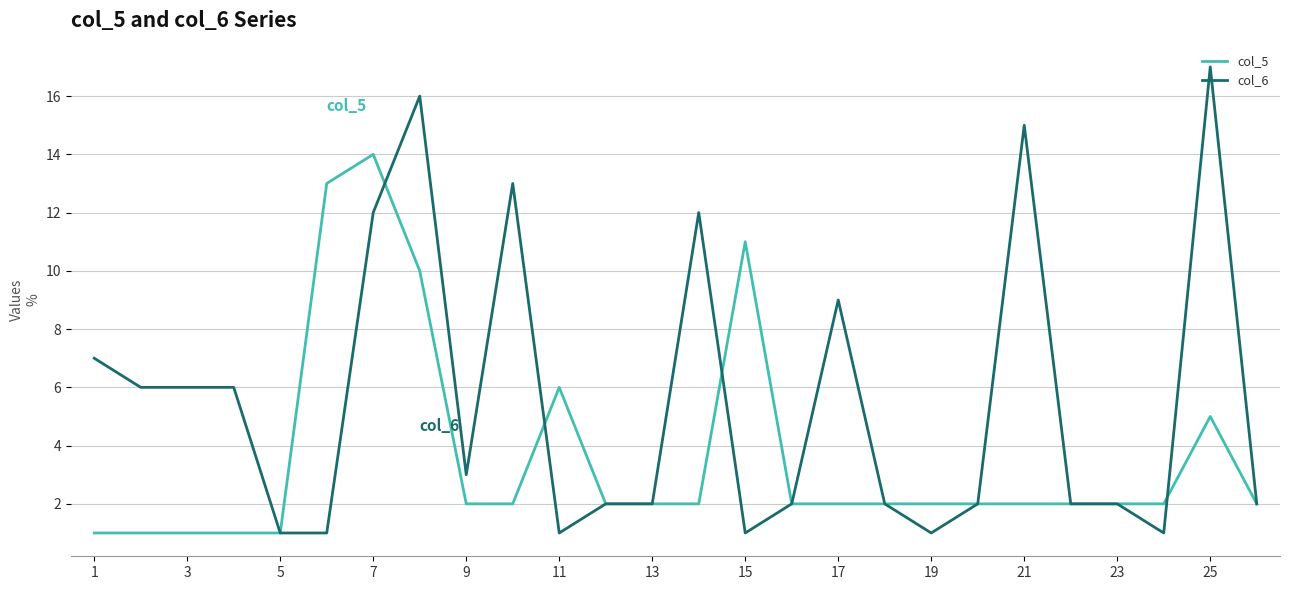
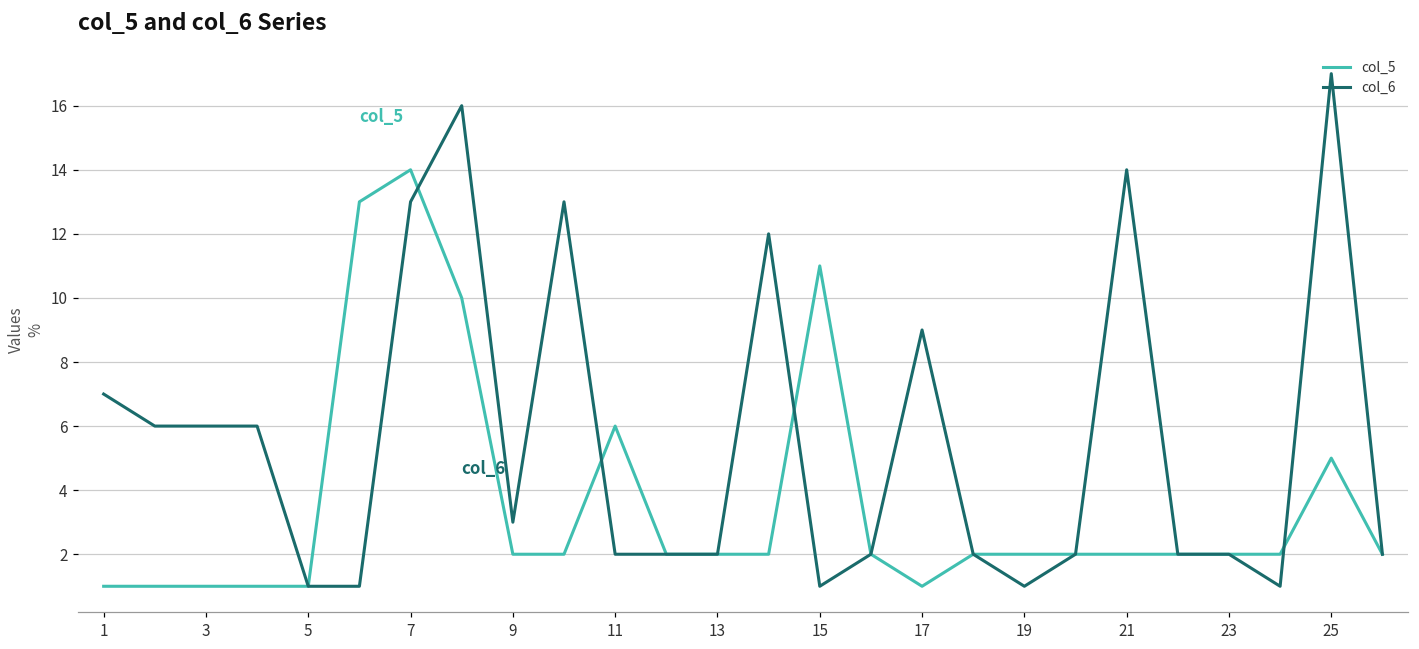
col_6, 7: 12 -> 13
col_6, 11: 1 -> 2
col_5, 17: 2 -> 1
col_6, 21: 15 -> 14
